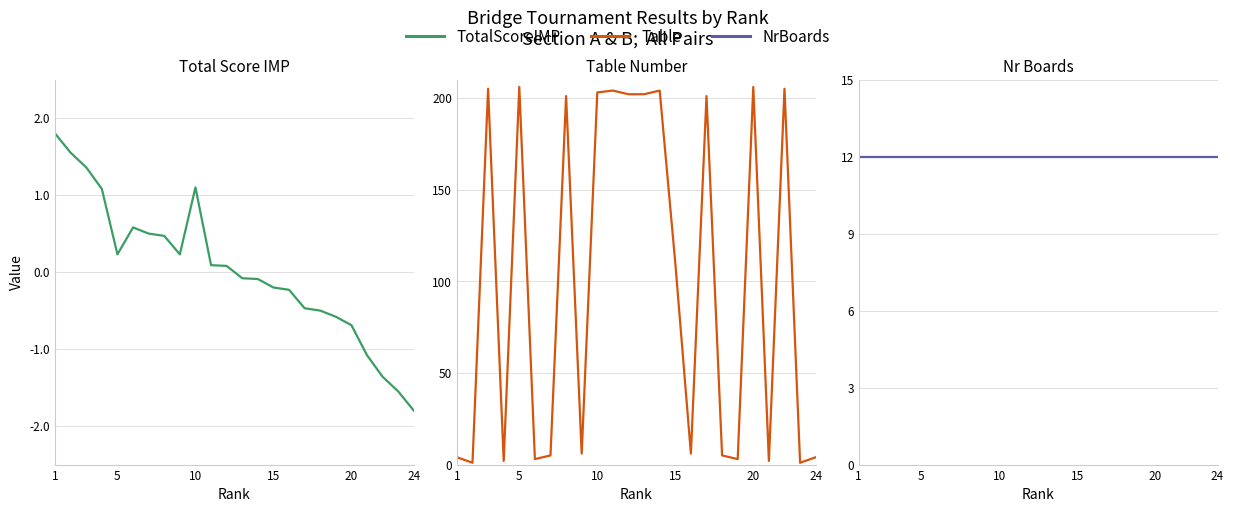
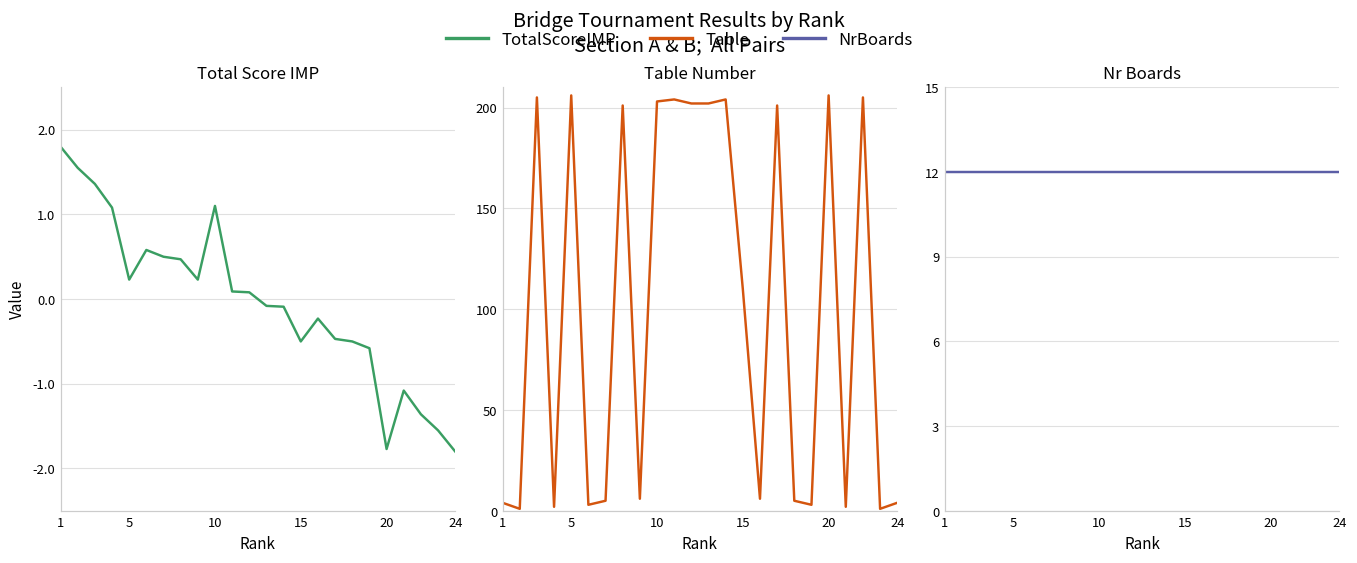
Total Score IMP, 15: -0.2 -> -0.5
Total Score IMP, 20: -0.7 -> -1.8
